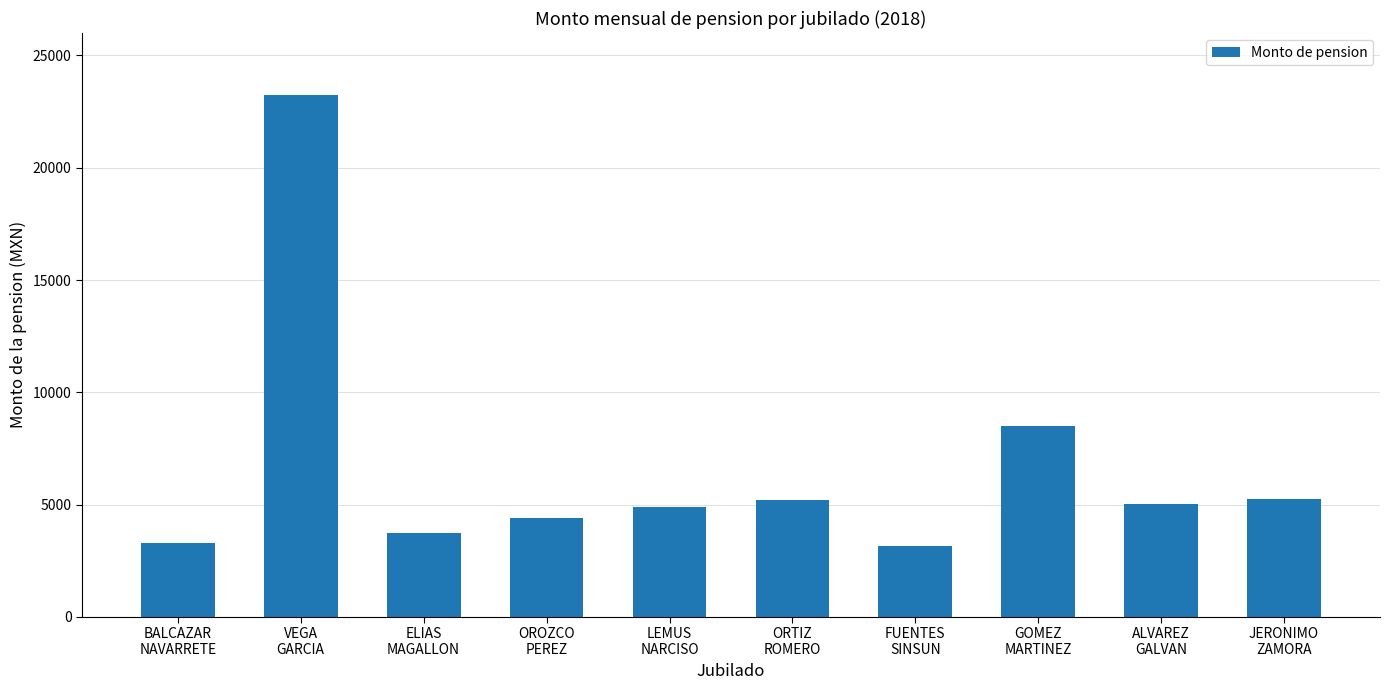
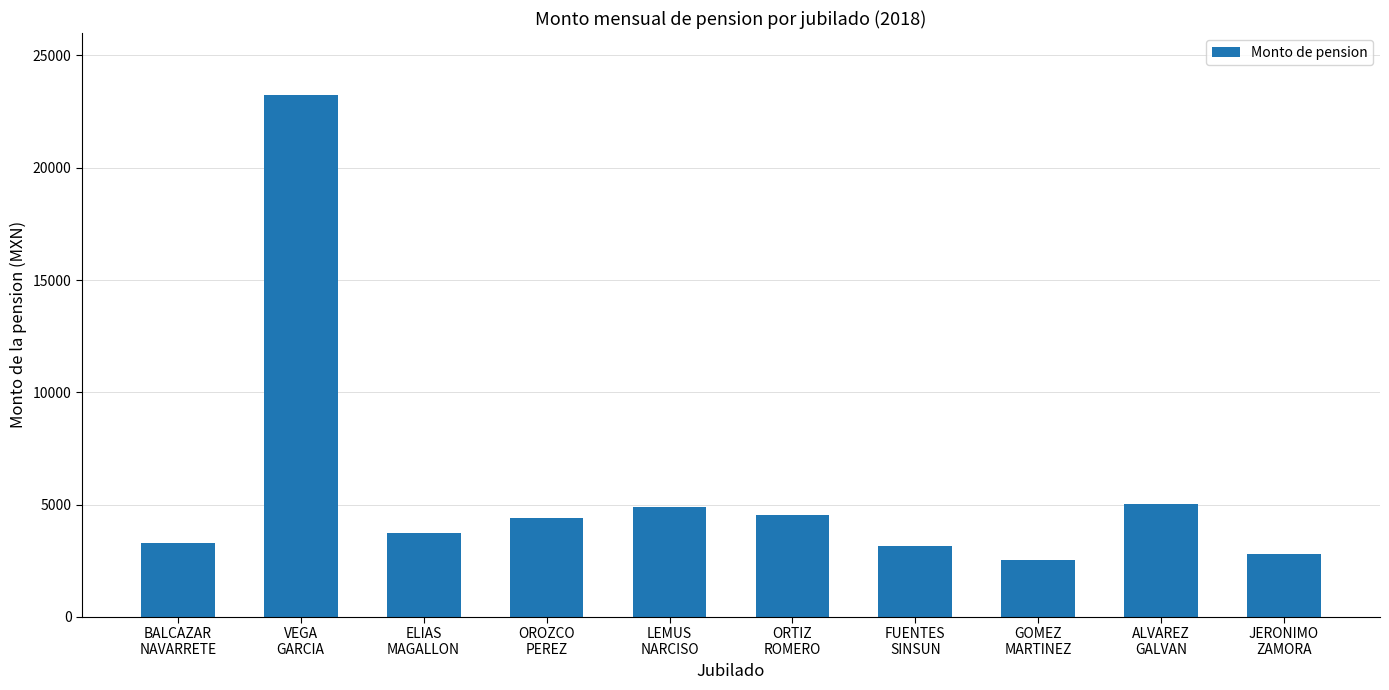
ORTIZ ROMERO: 5200 -> 4500
GOMEZ MARTINEZ: 8500 -> 2500
JERONIMO ZAMORA: 5300 -> 2800
